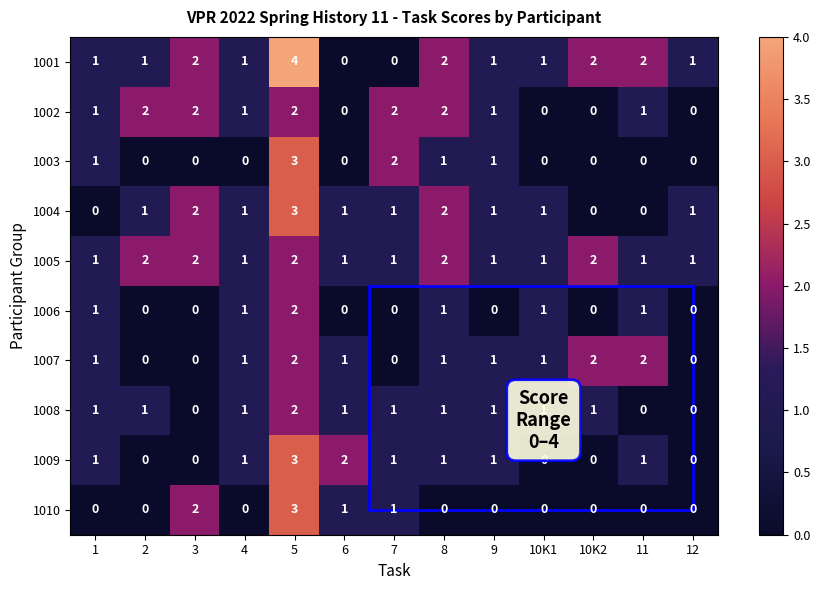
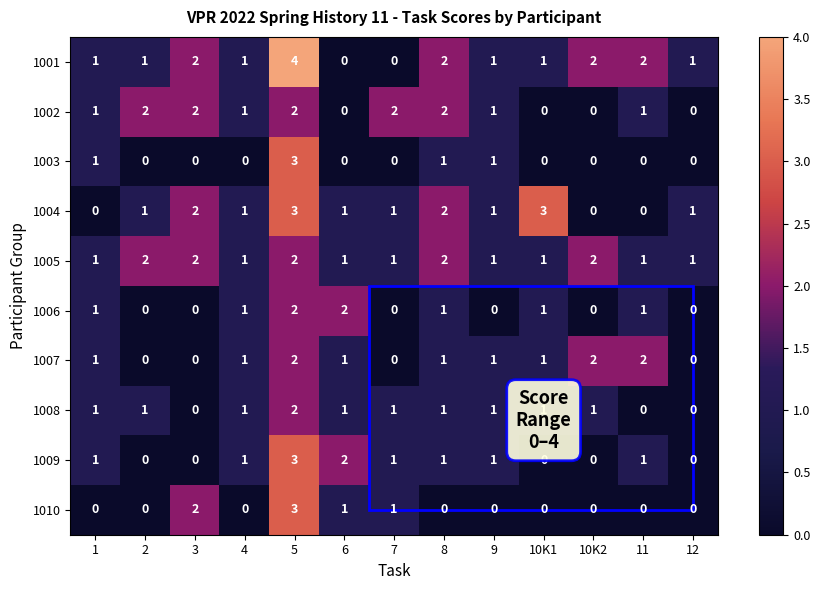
1003, 7: 2 -> 0
1004, 10K1: 1 -> 3
1006, 6: 0 -> 2
